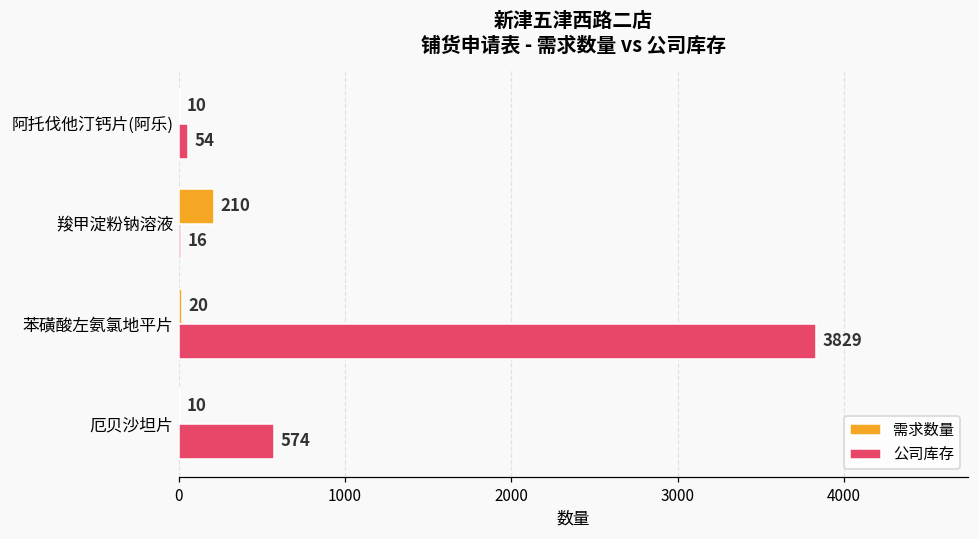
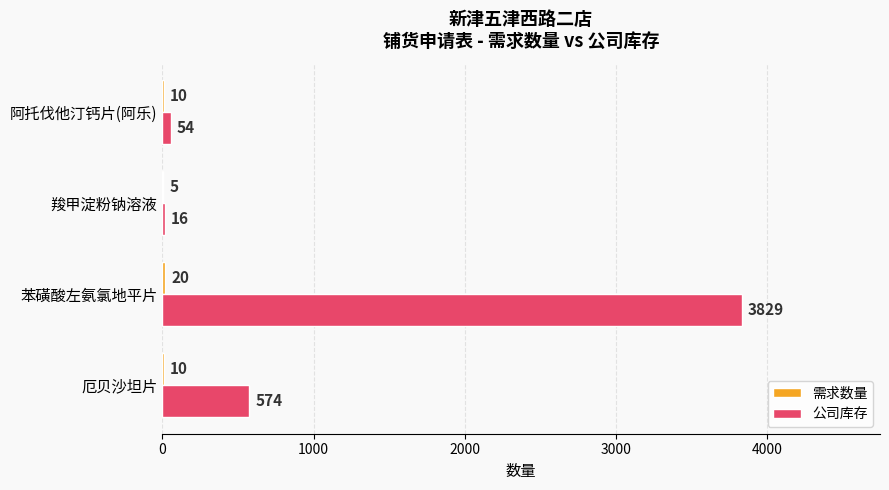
需求数量, 羧甲淀粉钠溶液: 210 -> 5
